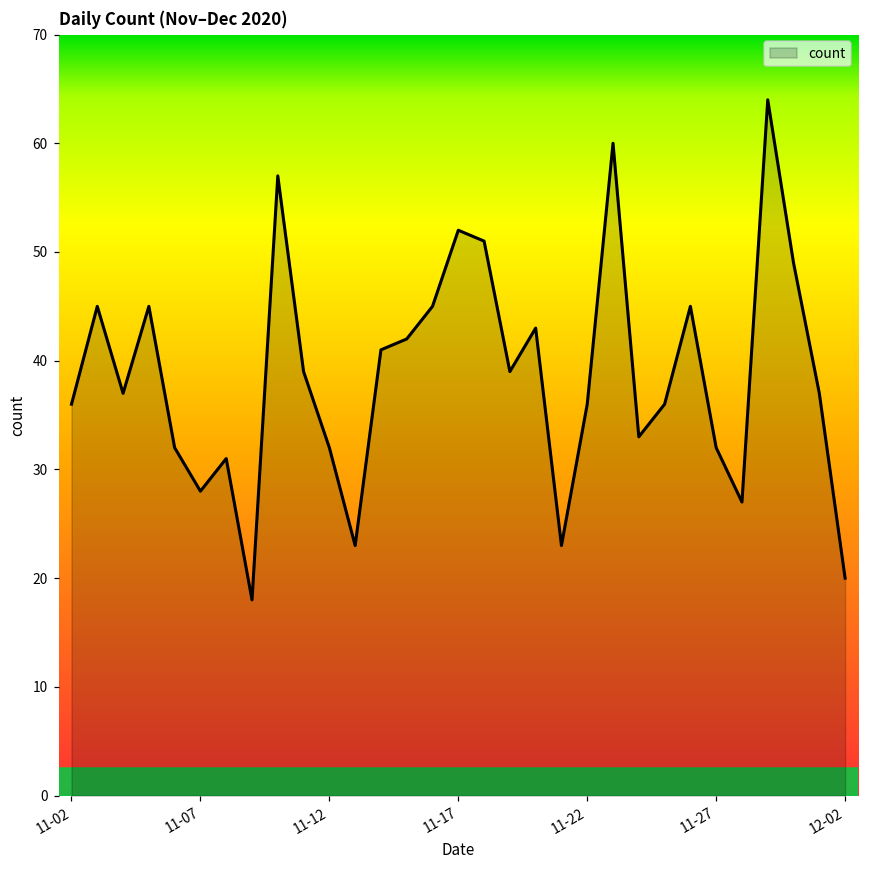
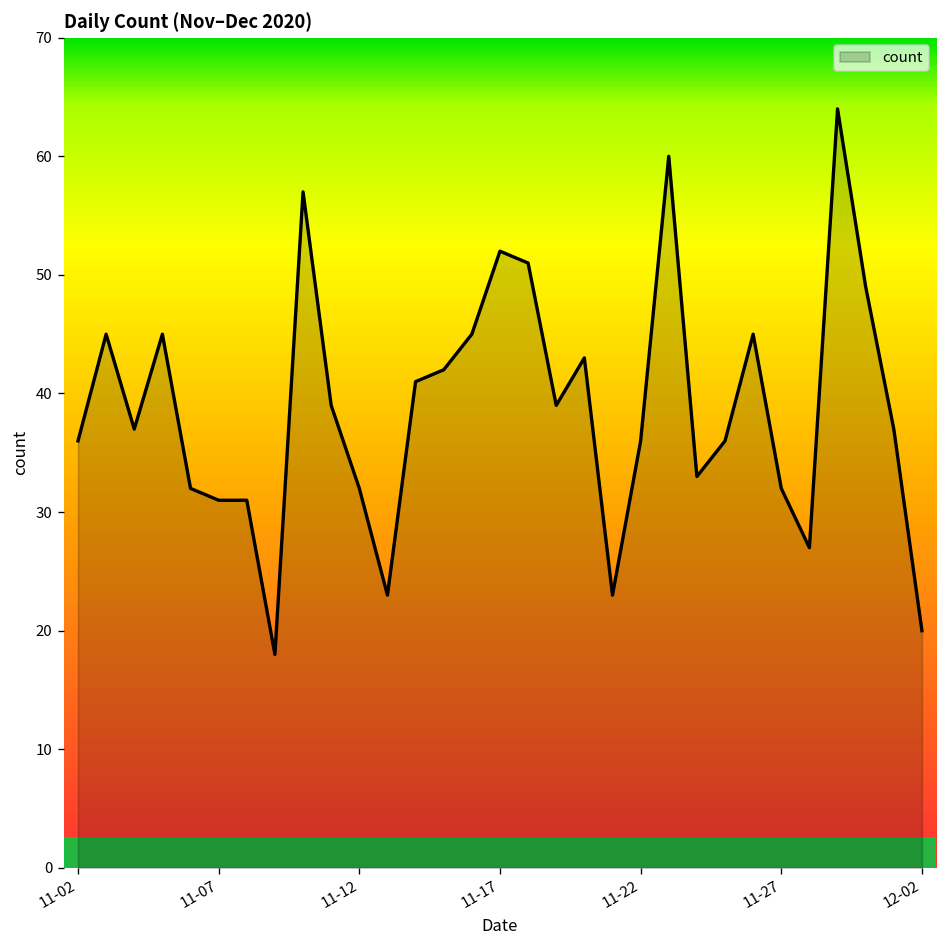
11-07: 28 -> 31
